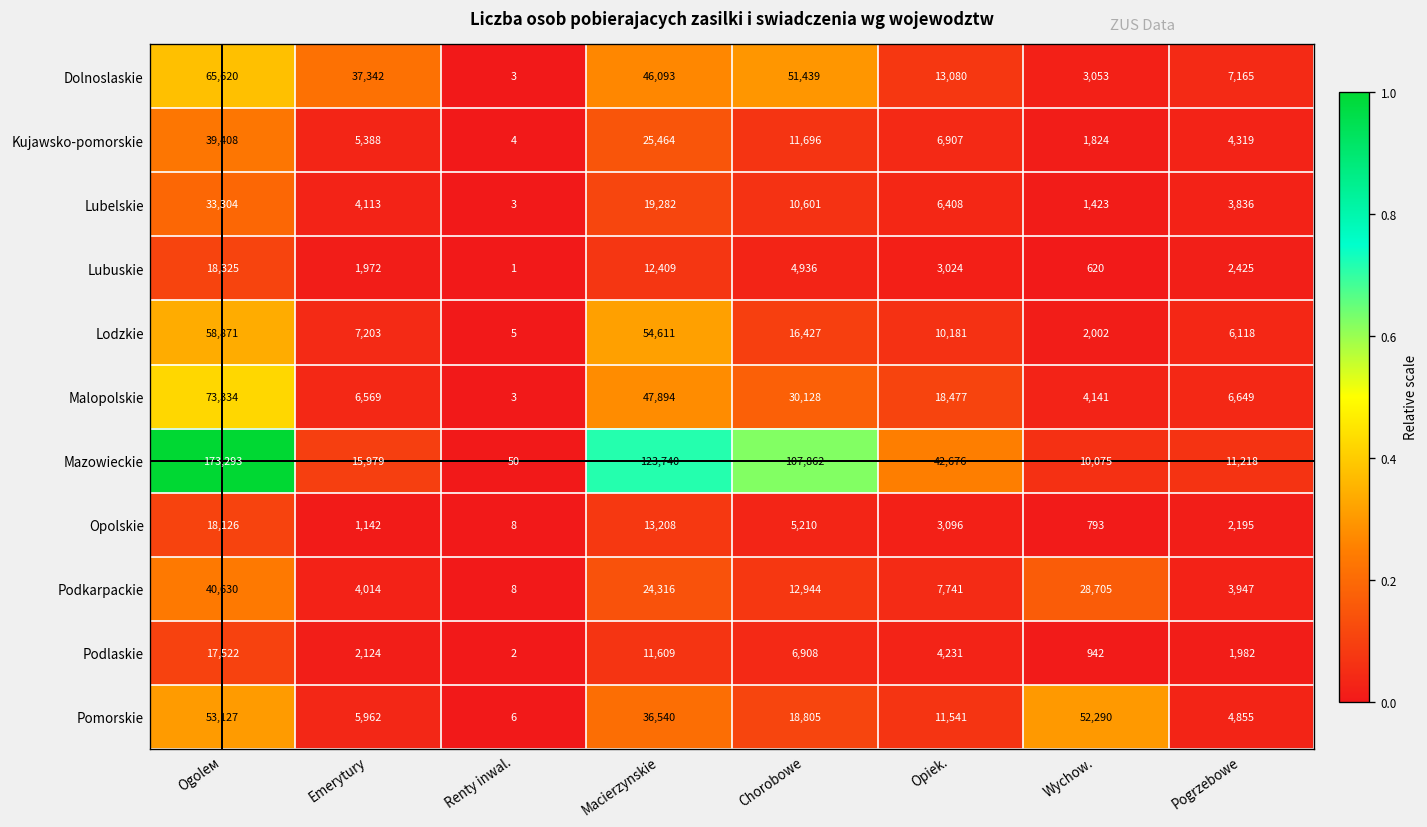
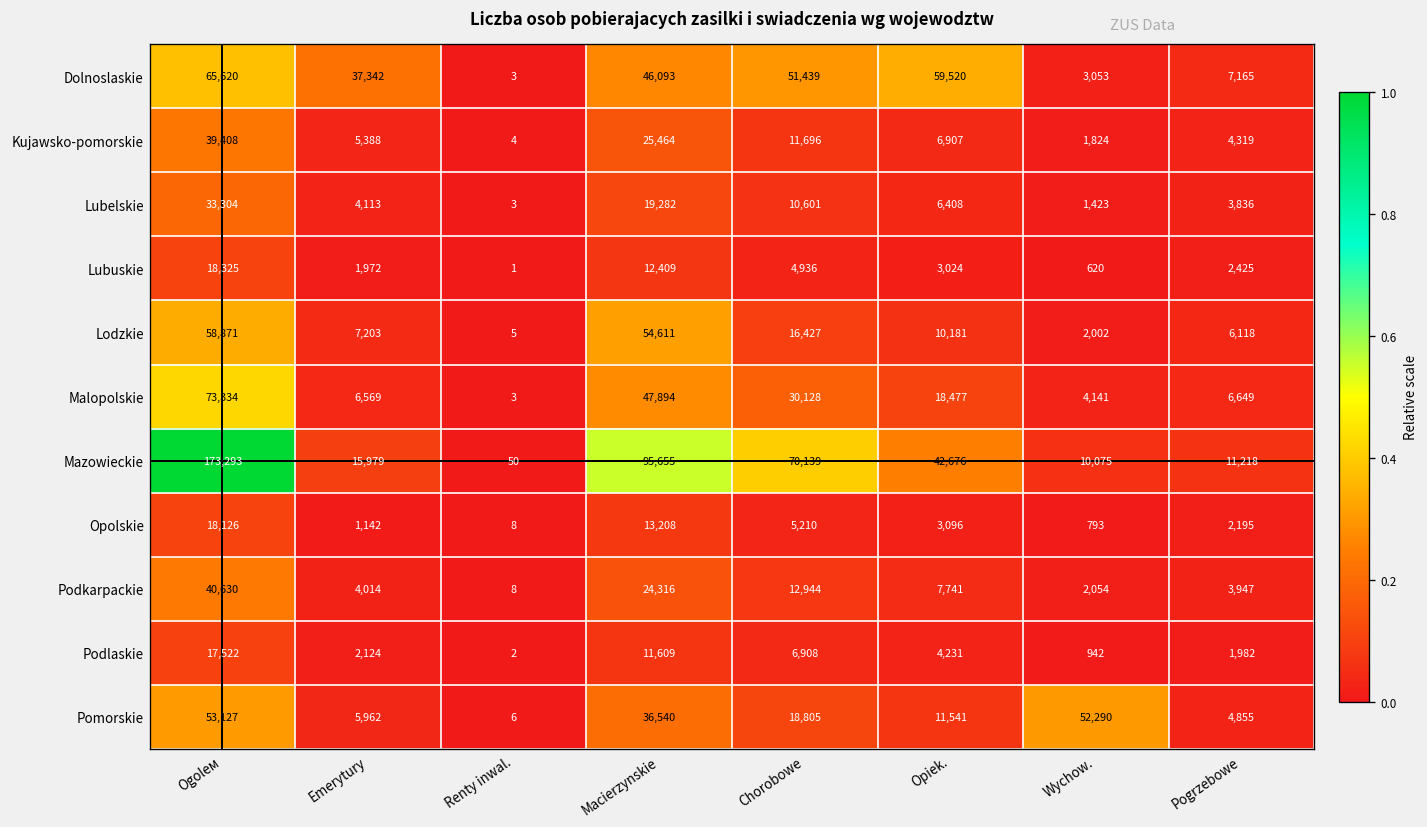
Dolnoslaskie, Opiek.: 13,080 -> 59,520
Mazowieckie, Macierzynskie: 123,740 -> 95,655
Mazowieckie, Chorobowe: 107,862 -> 70,139
Podkarpackie, Wychow.: 28,705 -> 2,054
